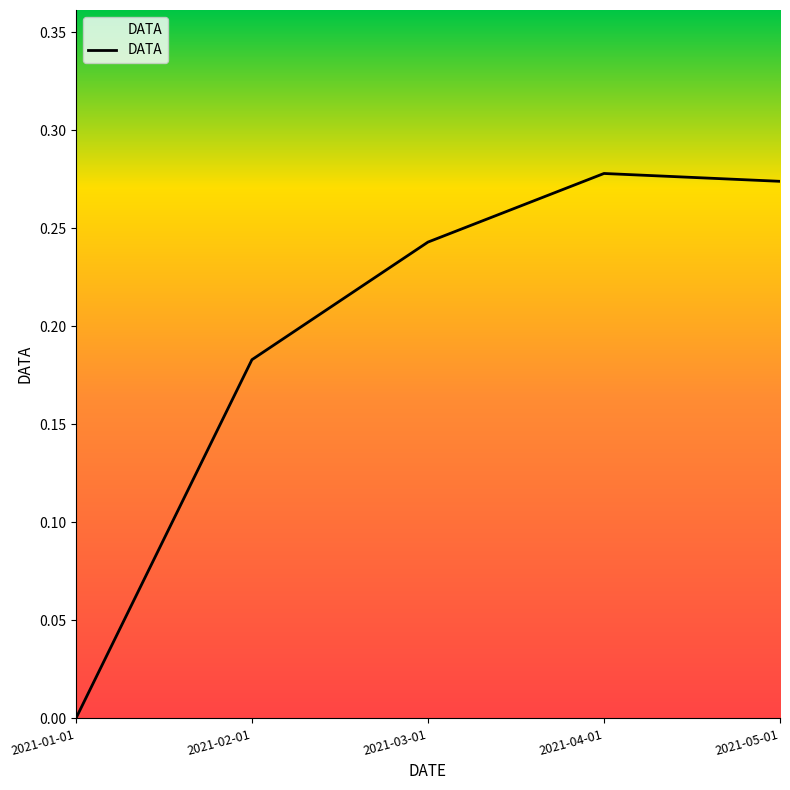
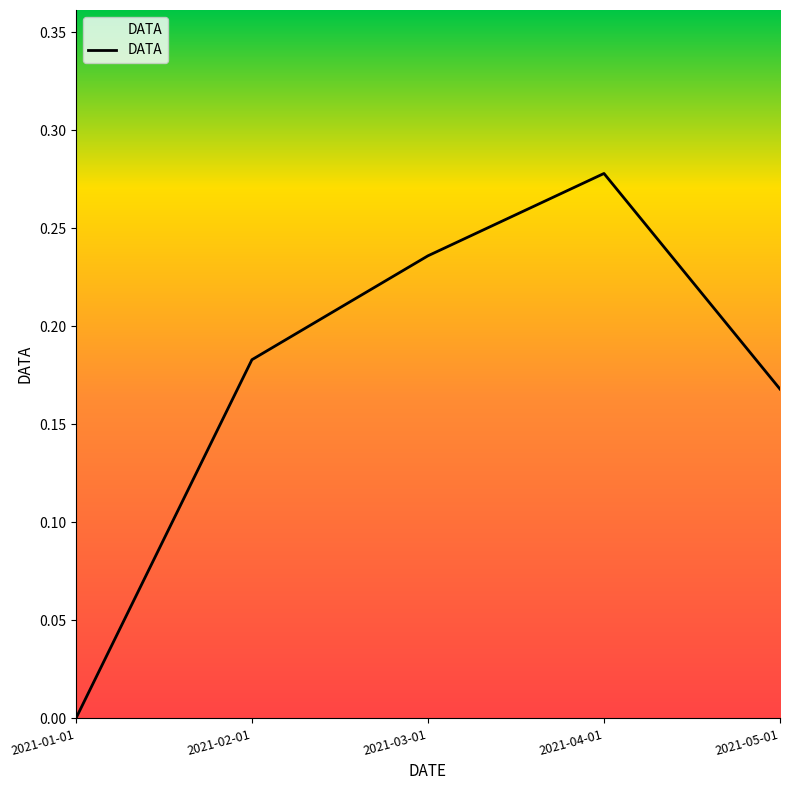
2021-03-01: 0.243 -> 0.236
2021-05-01: 0.274 -> 0.168
